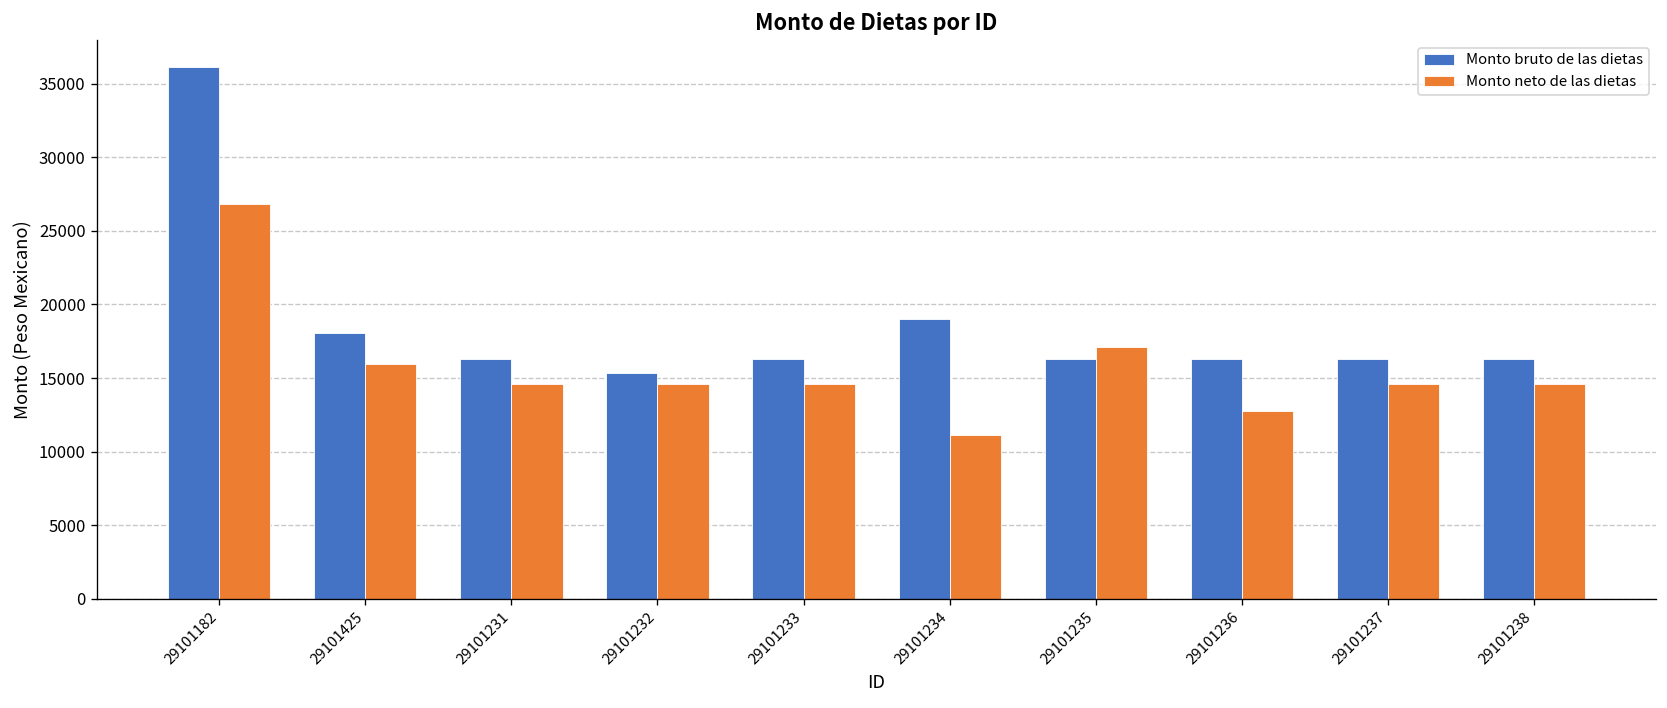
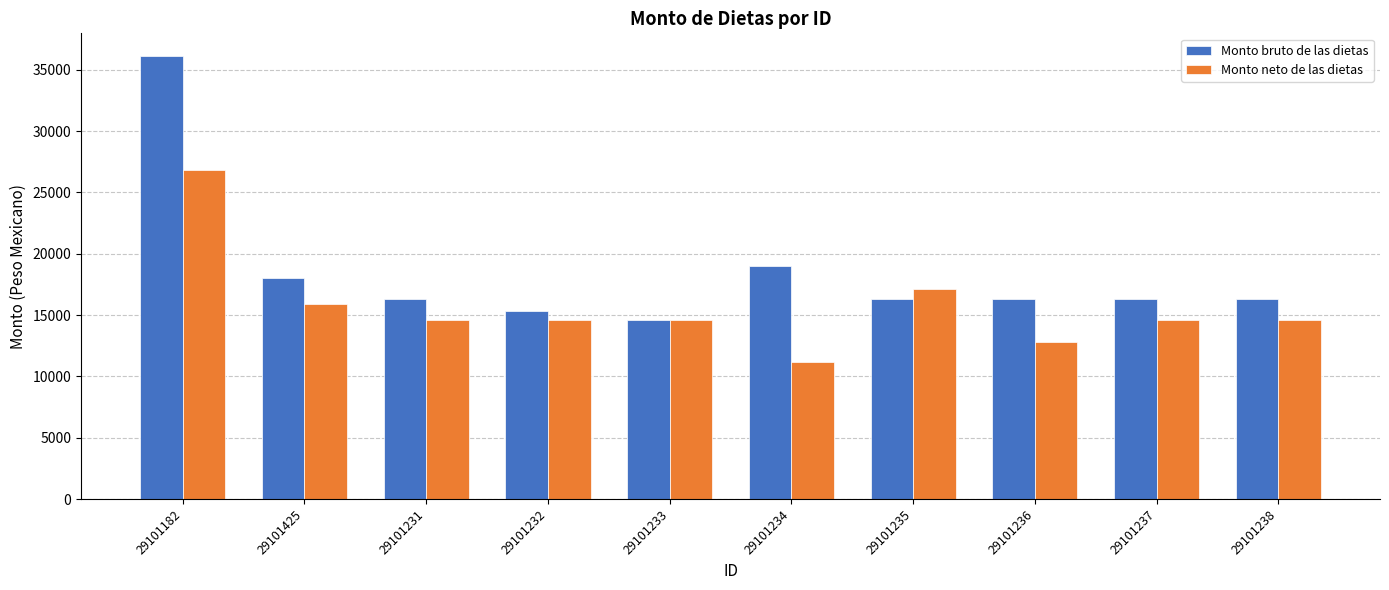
Monto bruto de las dietas, 29101233: 16300 -> 14600
